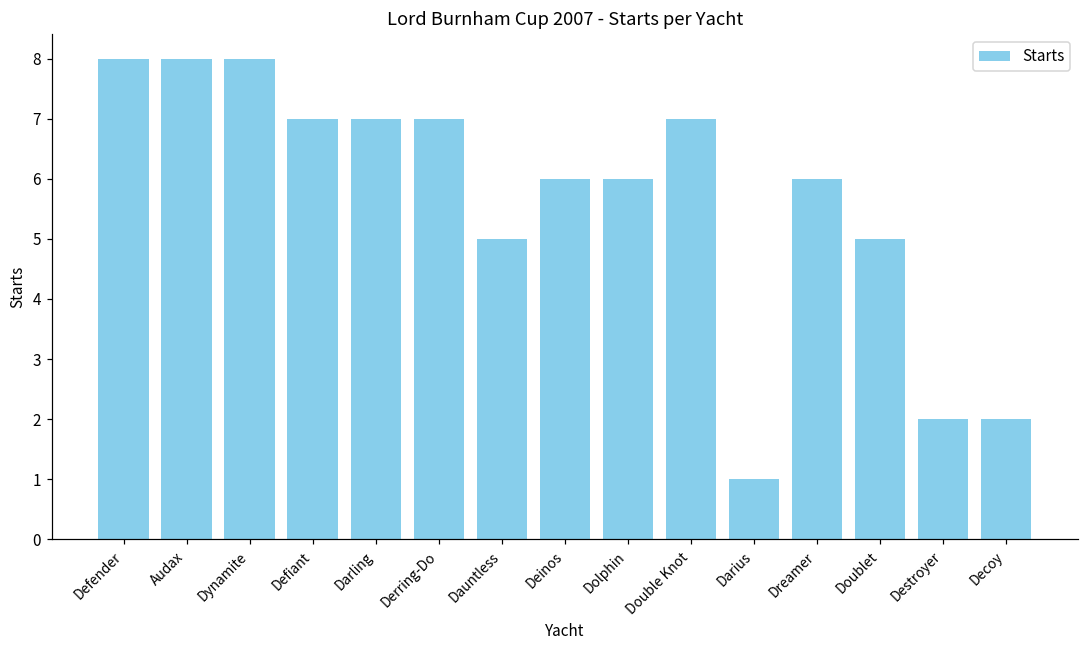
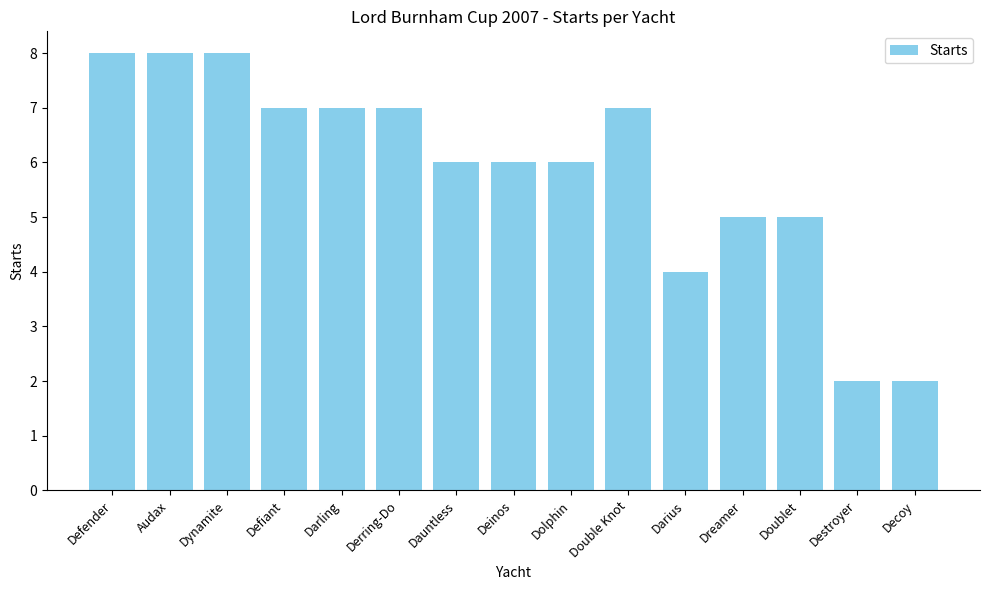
Dauntless: 5 -> 6
Darius: 1 -> 4
Dreamer: 6 -> 5
